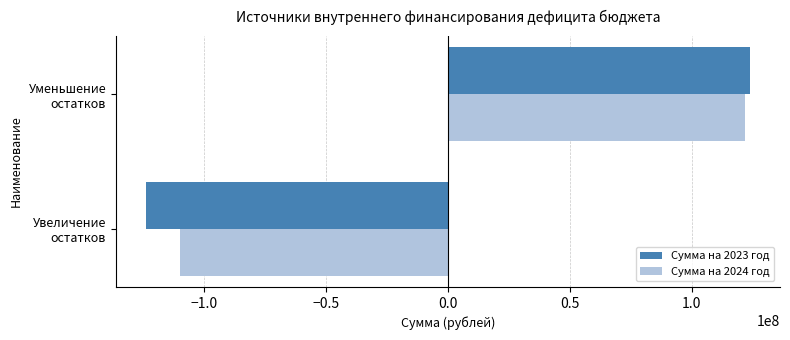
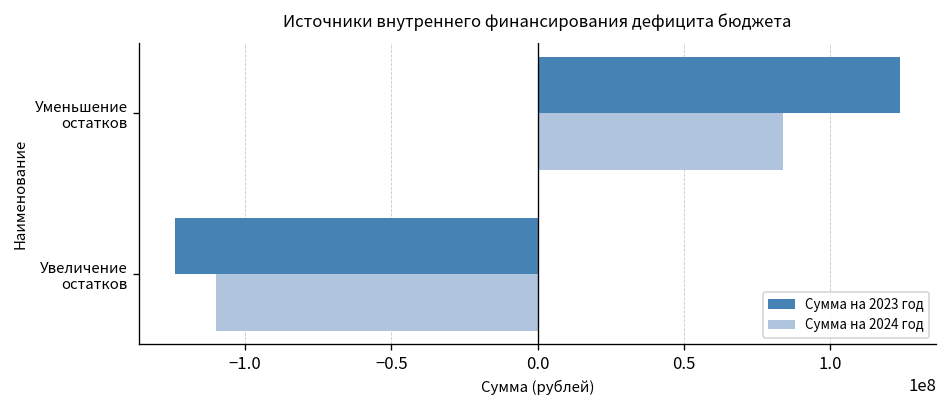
Сумма на 2024 год, Уменьшение остатков: 122000000 -> 84000000
